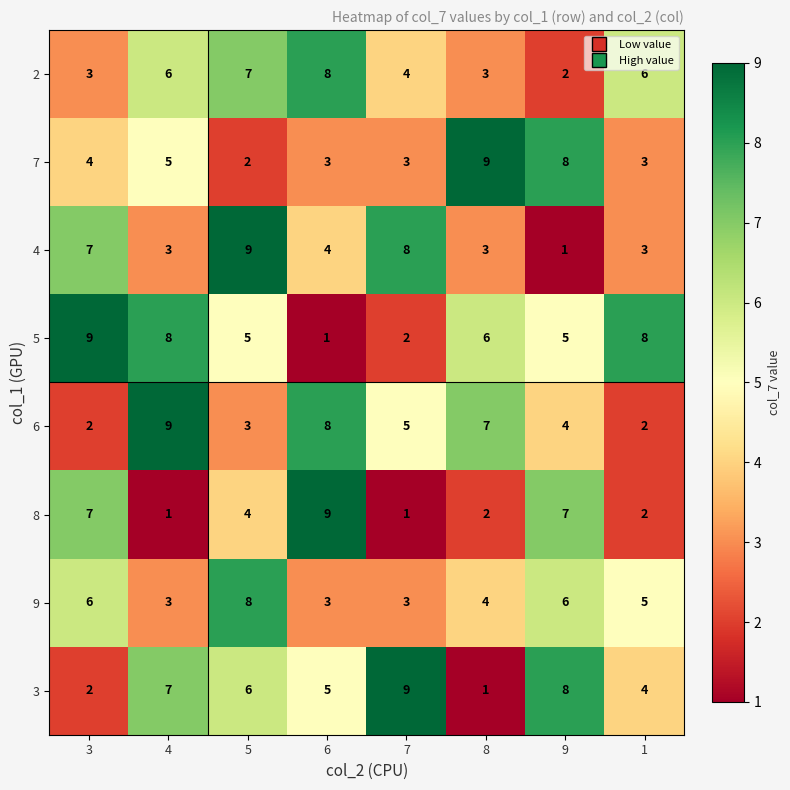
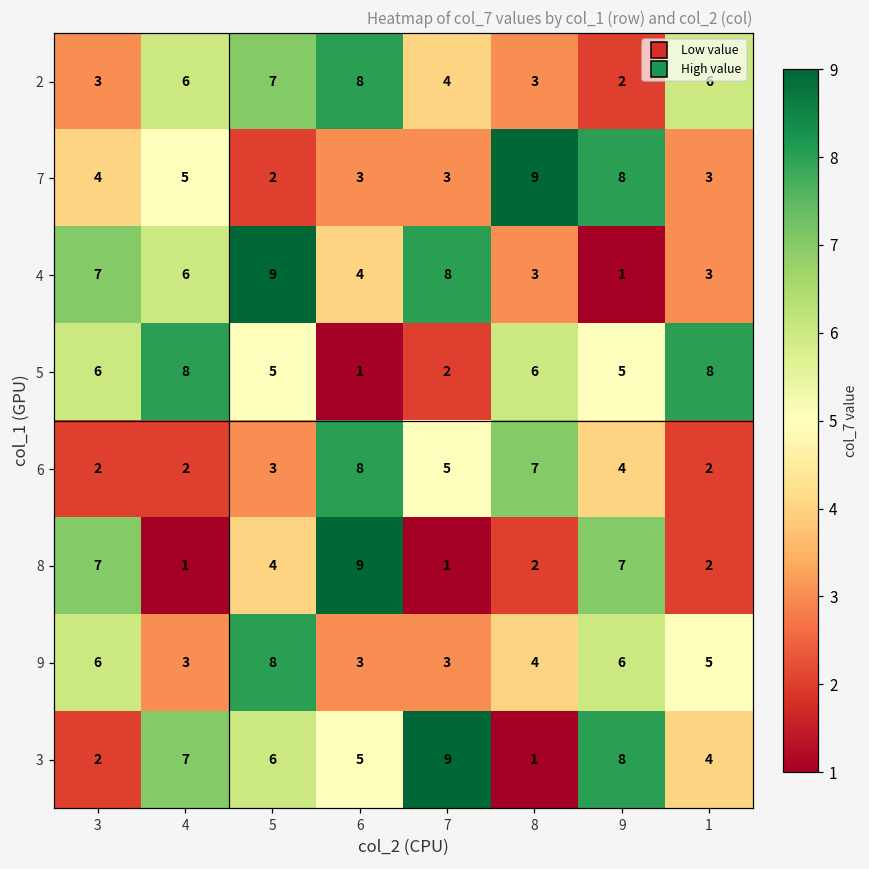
4, 4: 3 -> 6
5, 3: 9 -> 6
6, 4: 9 -> 2
